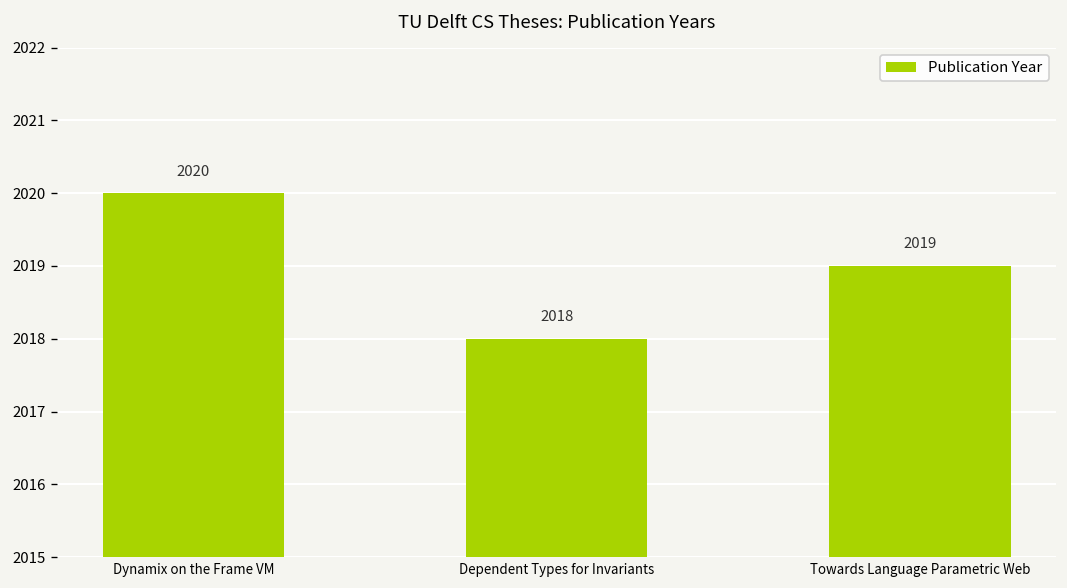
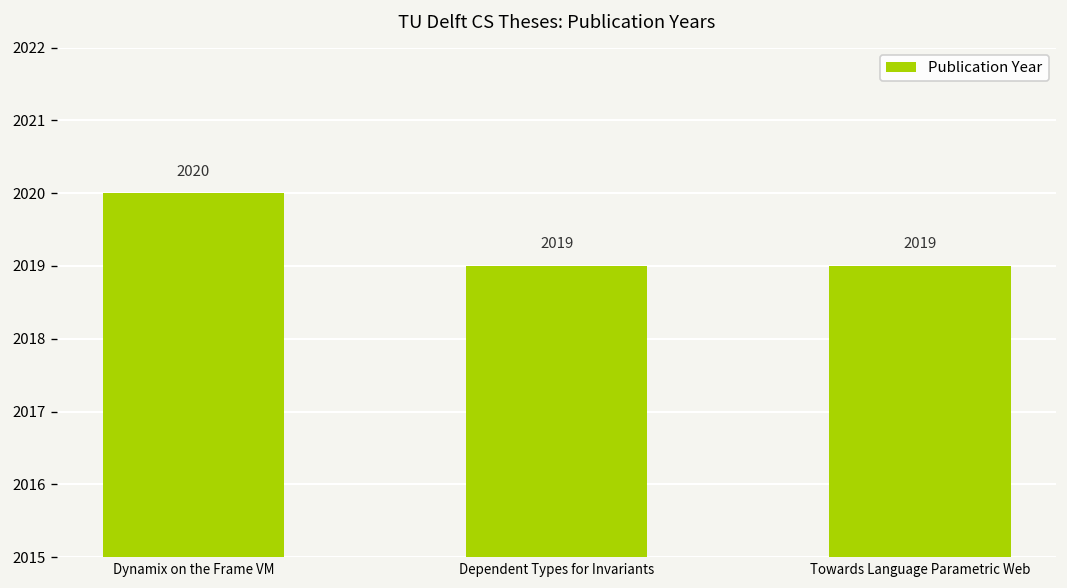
Dependent Types for Invariants: 2018 -> 2019
